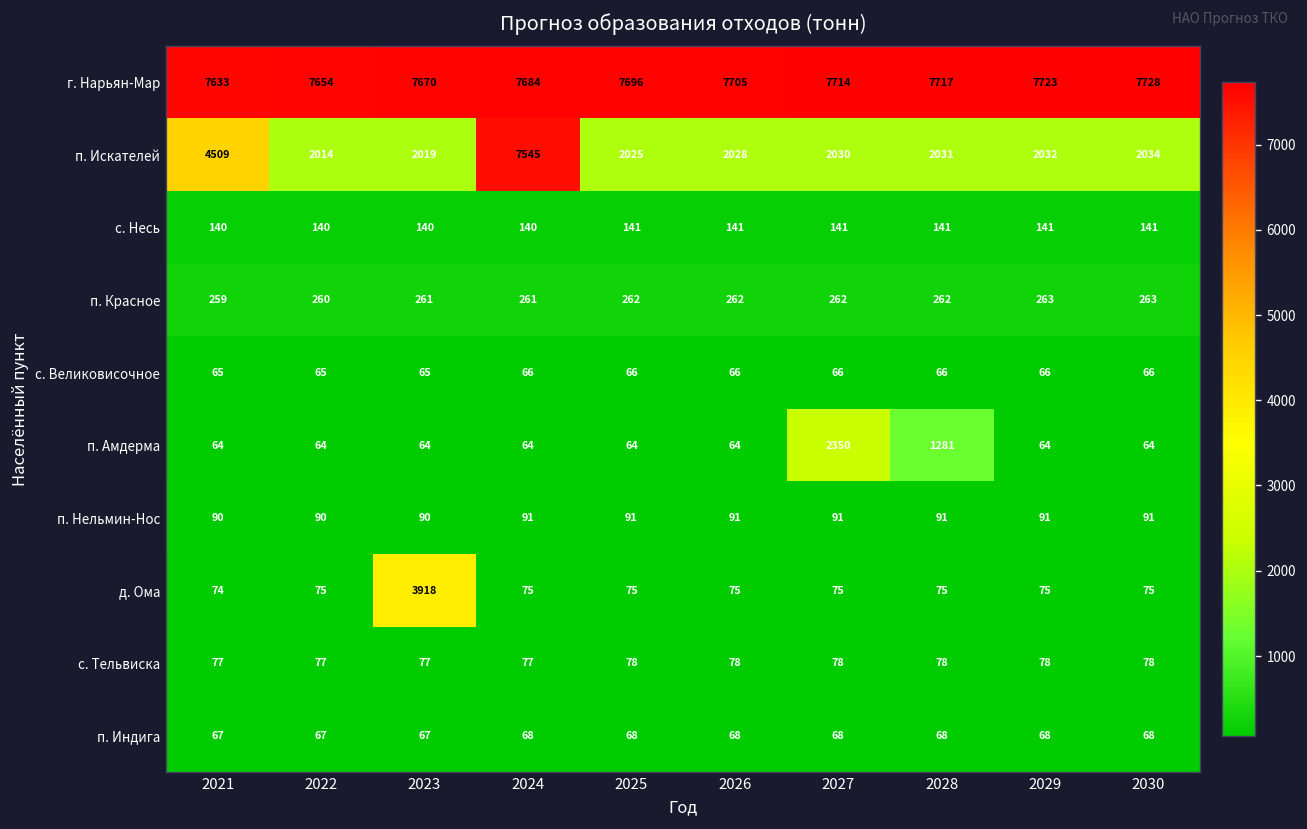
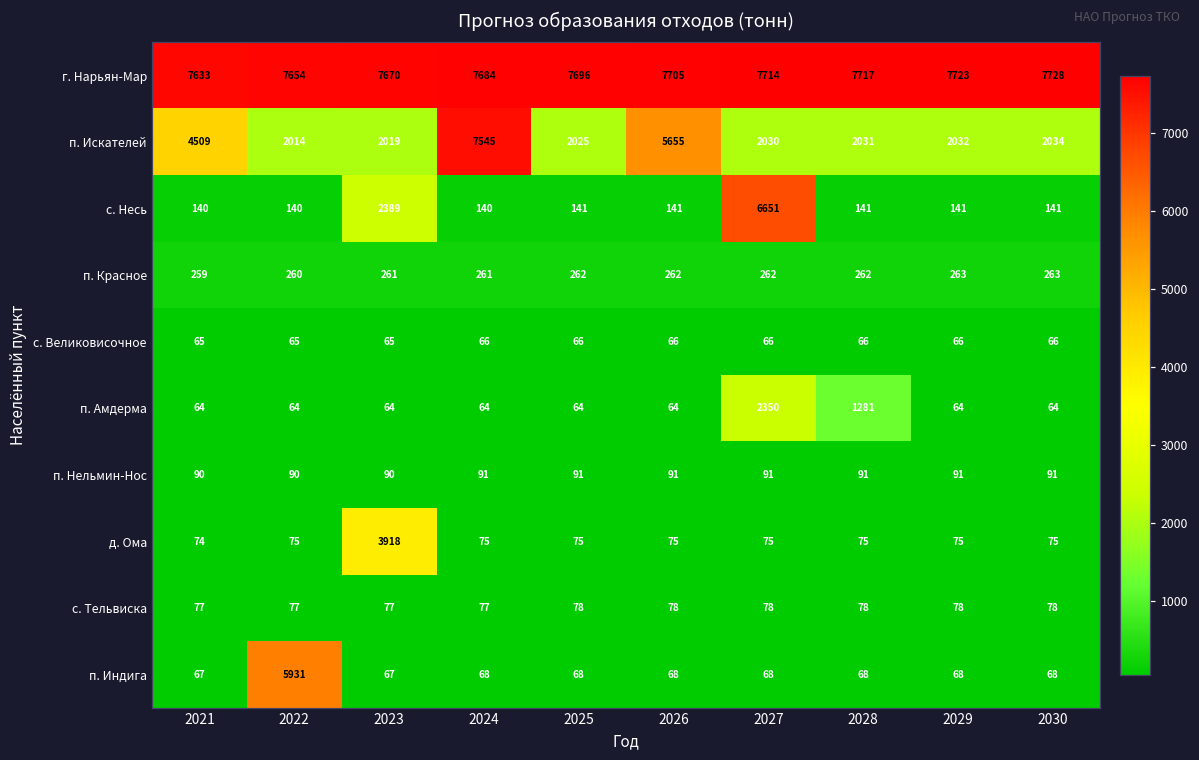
п. Искателей, 2026: 2028 -> 5655
с. Несь, 2023: 140 -> 2389
с. Несь, 2027: 141 -> 6651
п. Индига, 2022: 67 -> 5931
